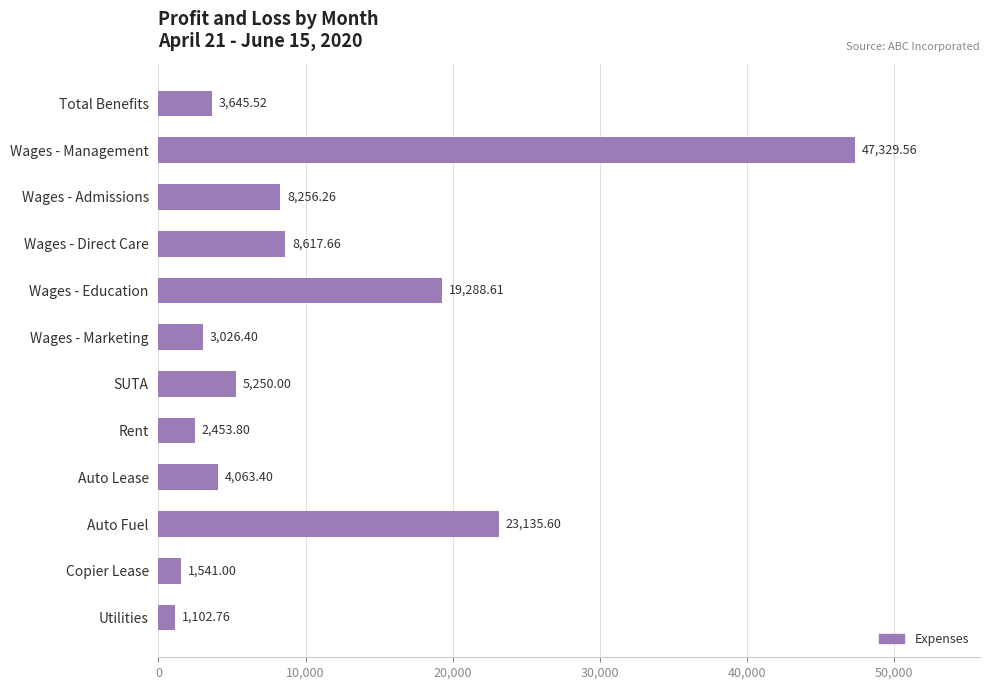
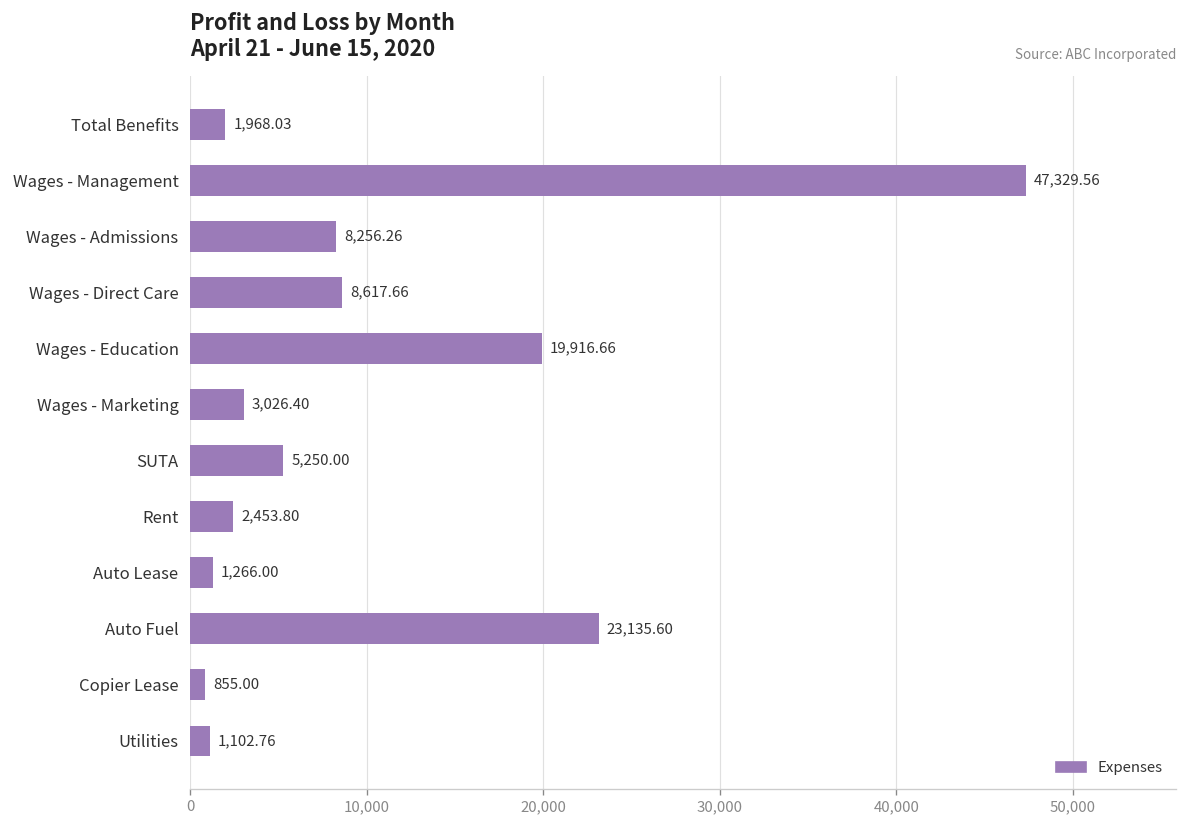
Total Benefits: 3,645.52 -> 1,968.03
Wages - Education: 19,288.61 -> 19,916.66
Auto Lease: 4,063.40 -> 1,266.00
Copier Lease: 1,541.00 -> 855.00
